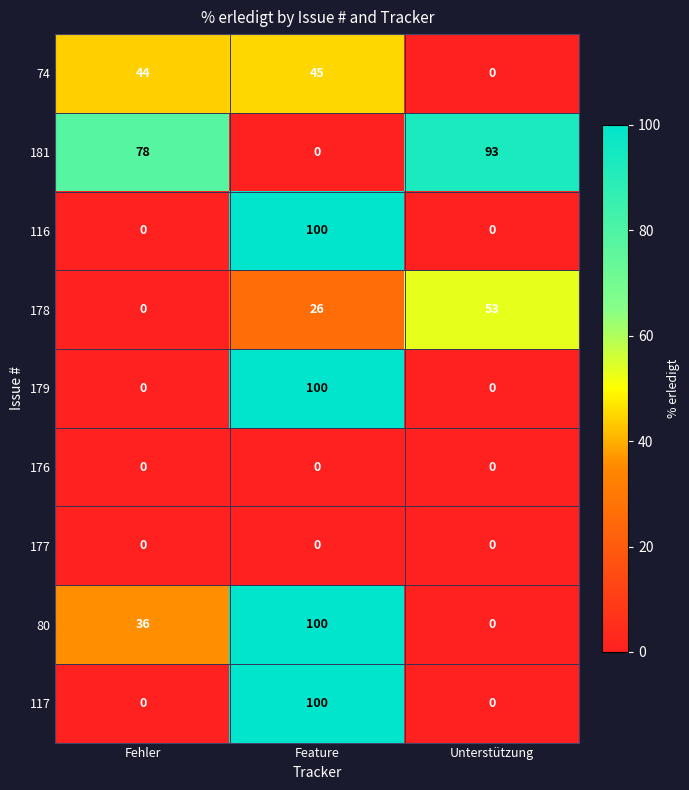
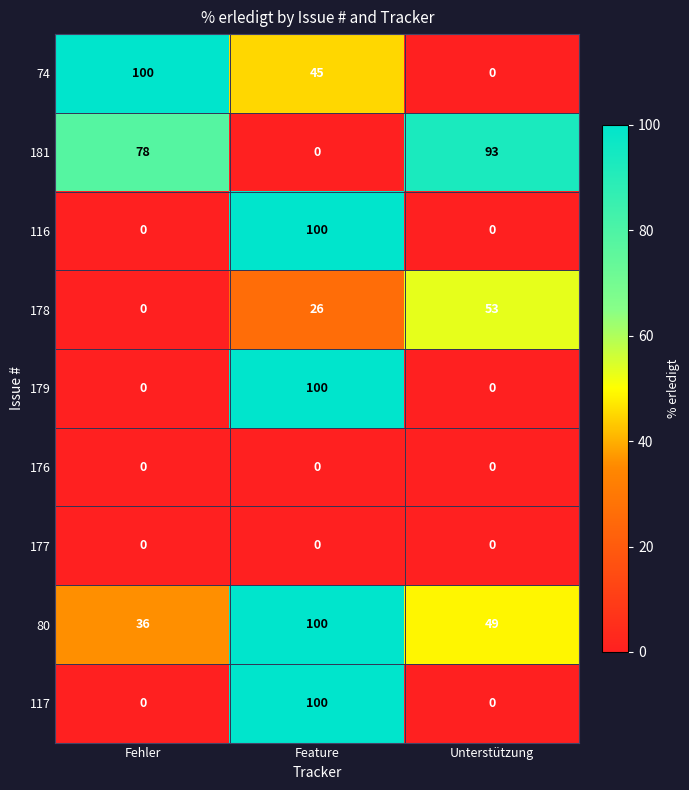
74, Fehler: 44 -> 100
80, Unterstützung: 0 -> 49
